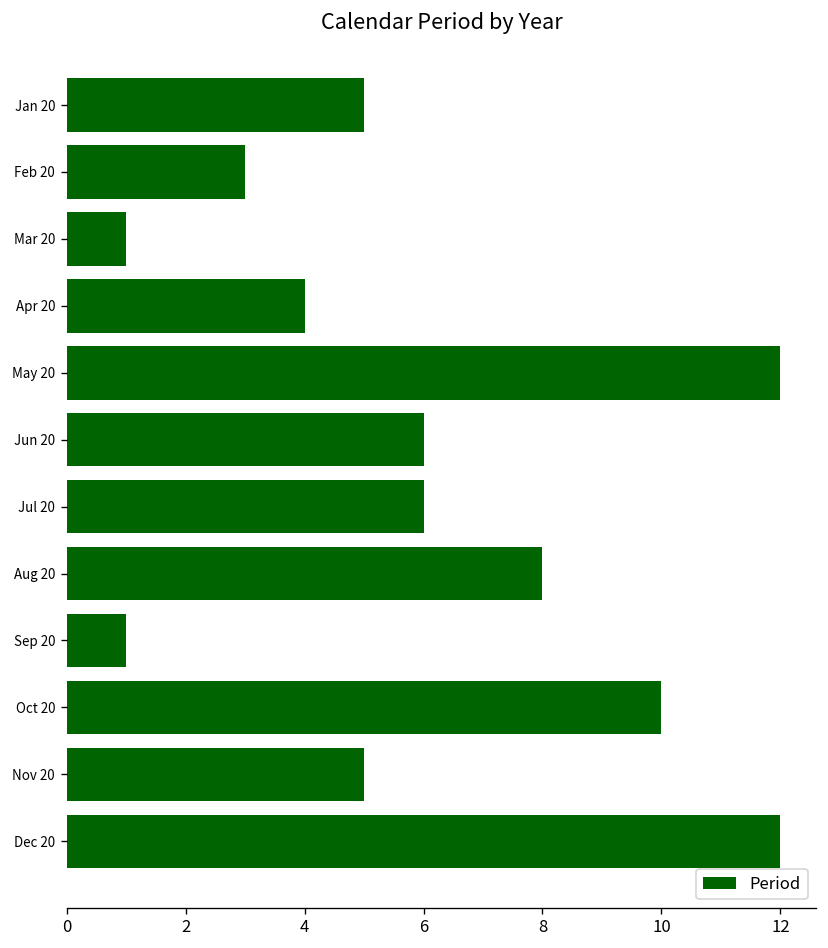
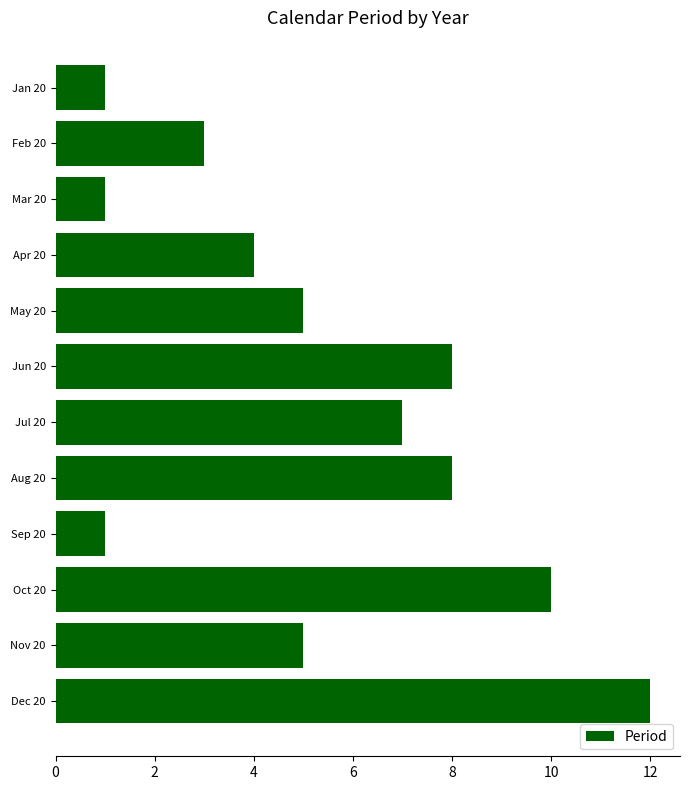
Jan 20: 5 -> 1
May 20: 12 -> 5
Jun 20: 6 -> 8
Jul 20: 6 -> 7
